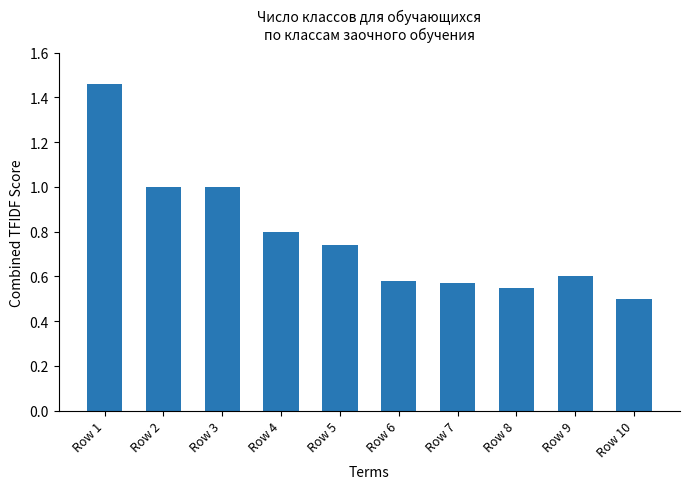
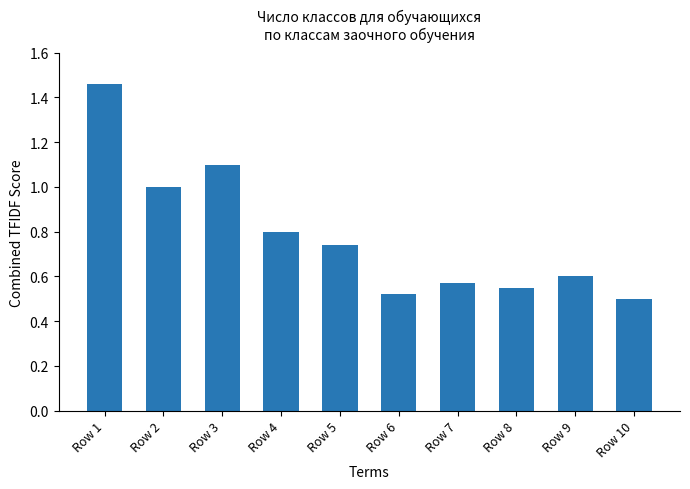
Row 3: 1.0 -> 1.1
Row 6: 0.58 -> 0.52
